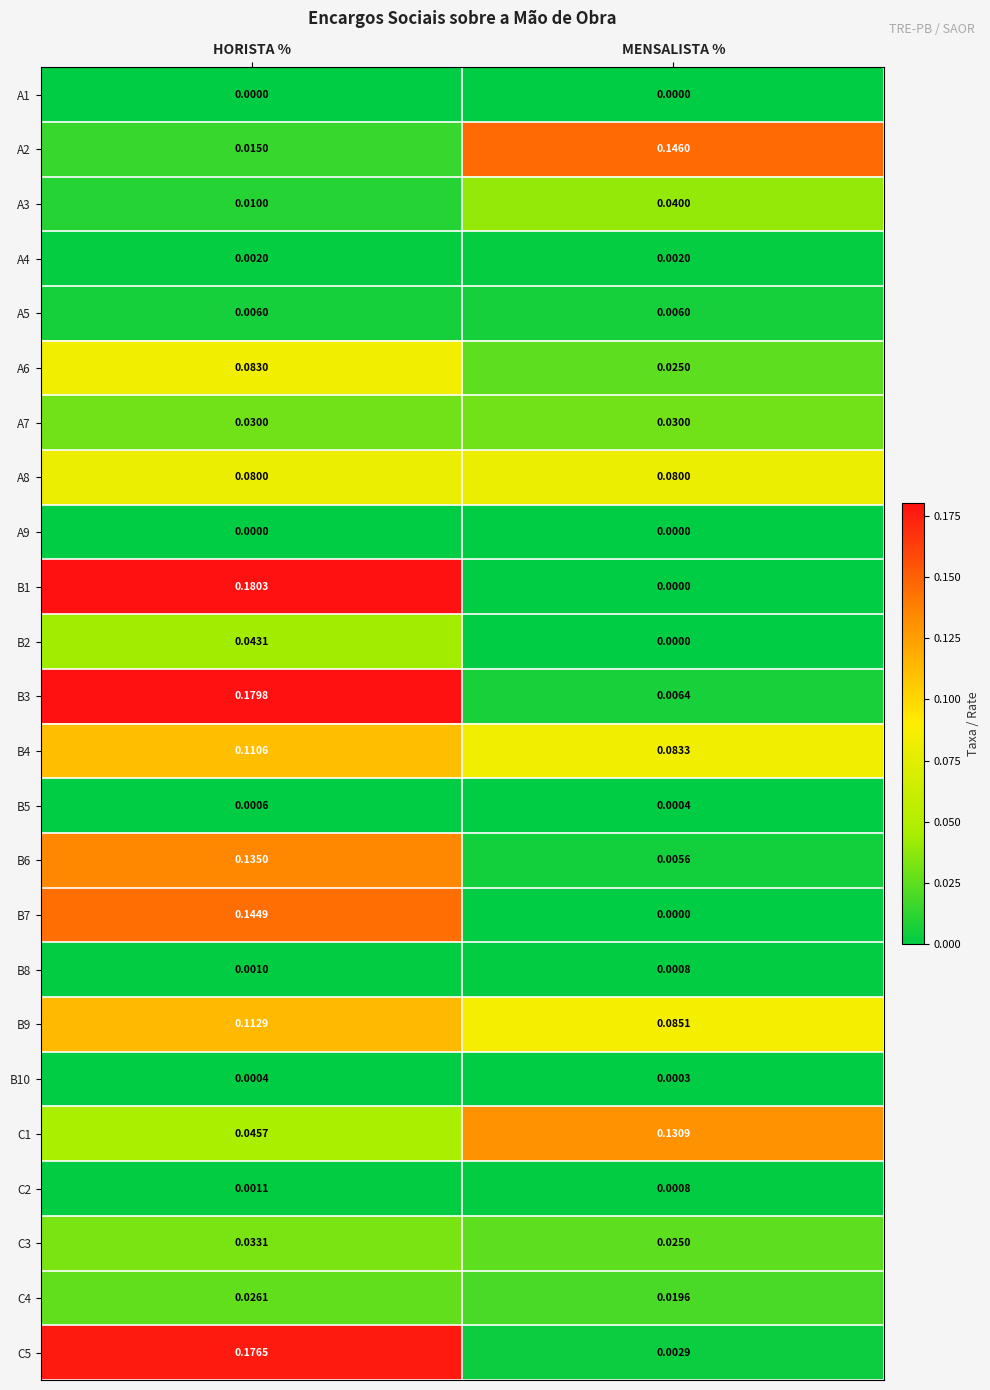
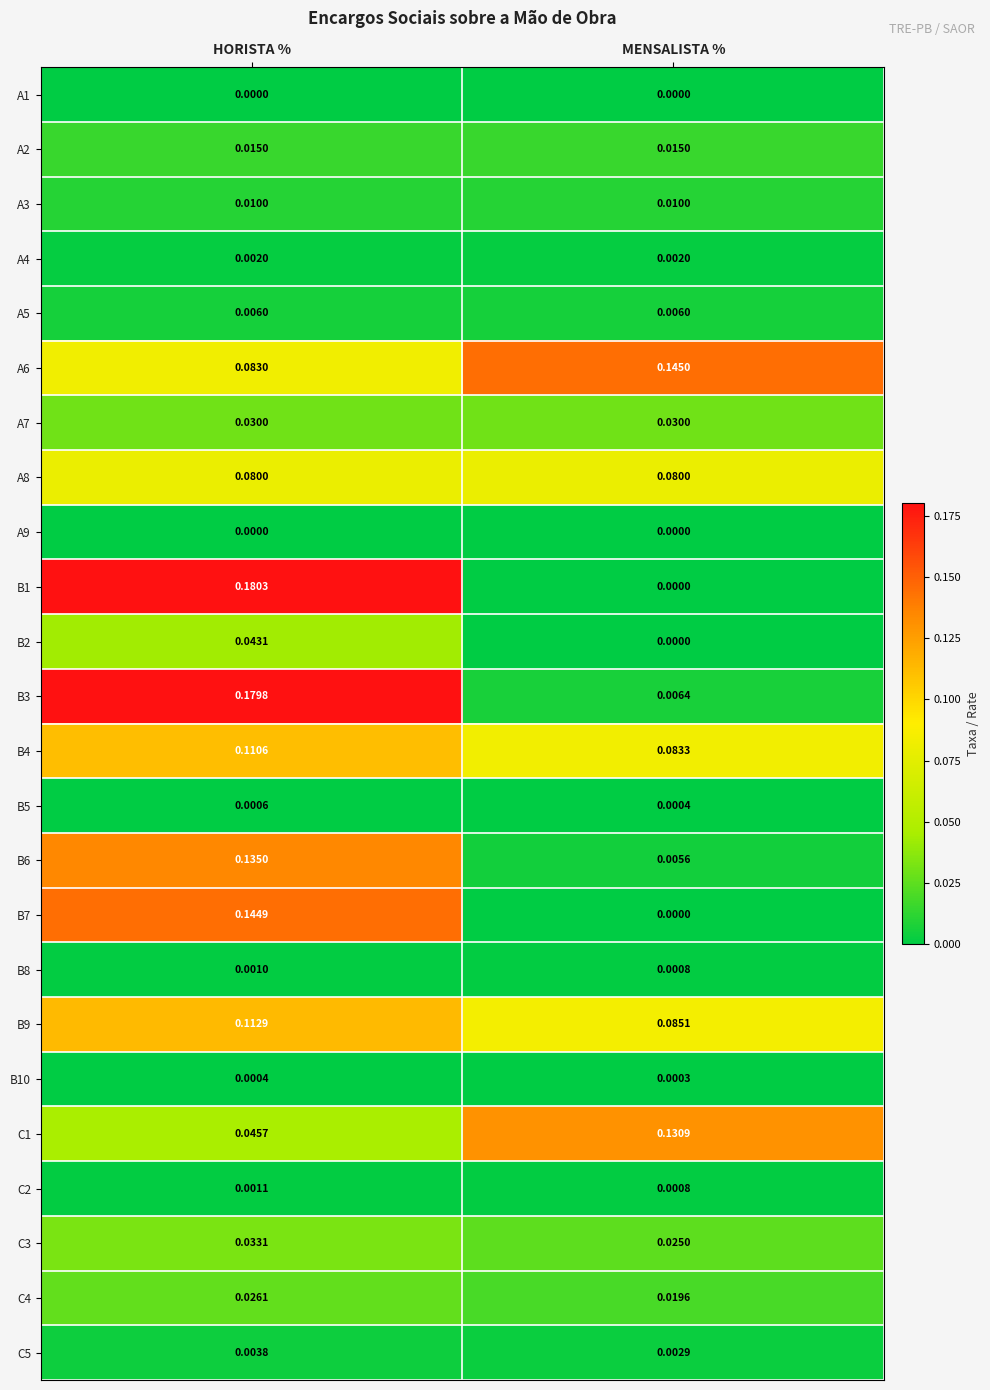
A2, MENSALISTA %: 0.1460 -> 0.0150
A3, MENSALISTA %: 0.0400 -> 0.0100
A6, MENSALISTA %: 0.0250 -> 0.1450
C5, HORISTA %: 0.1765 -> 0.0038
